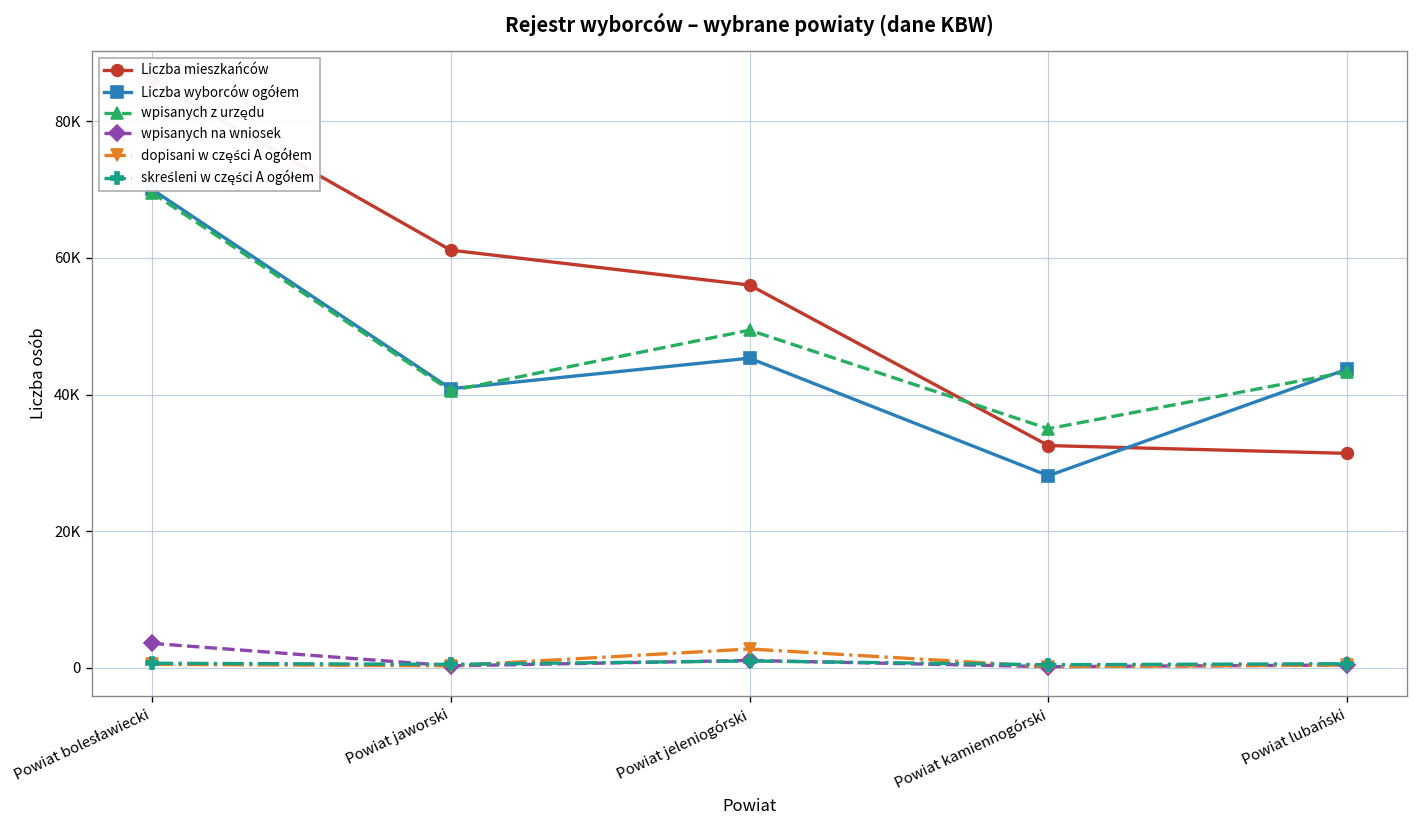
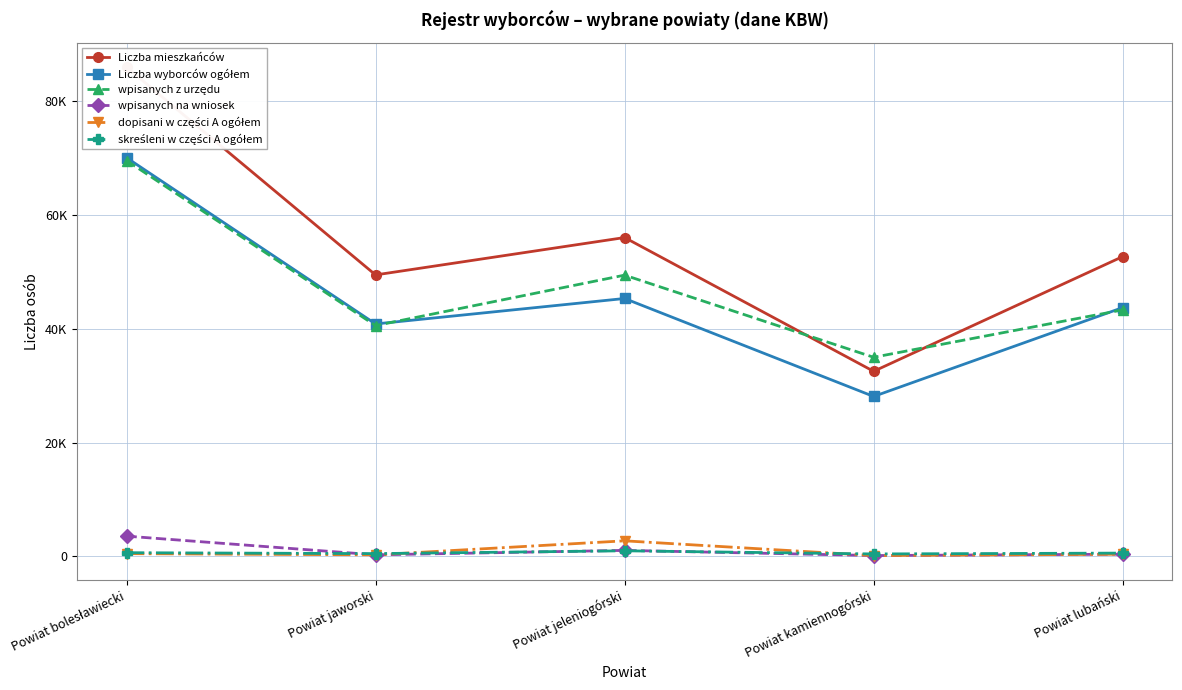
Liczba mieszkańców, Powiat jaworski: 61000 -> 49000
Liczba mieszkańców, Powiat lubański: 31000 -> 53000
